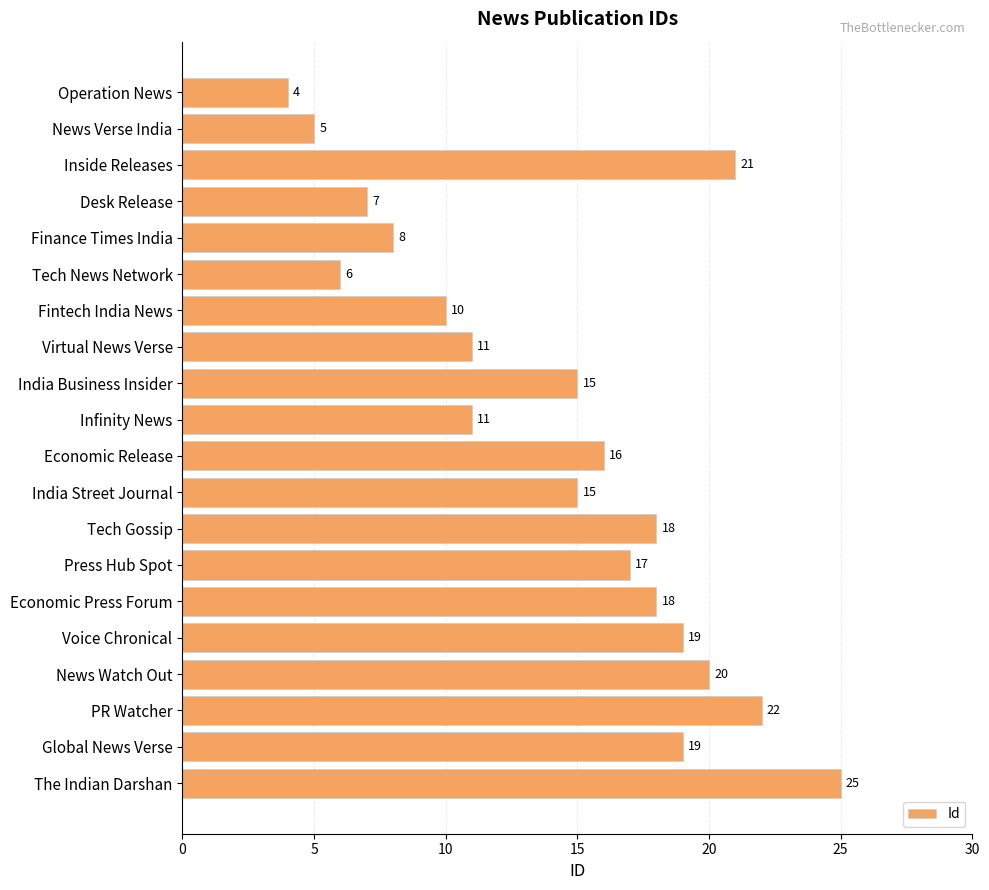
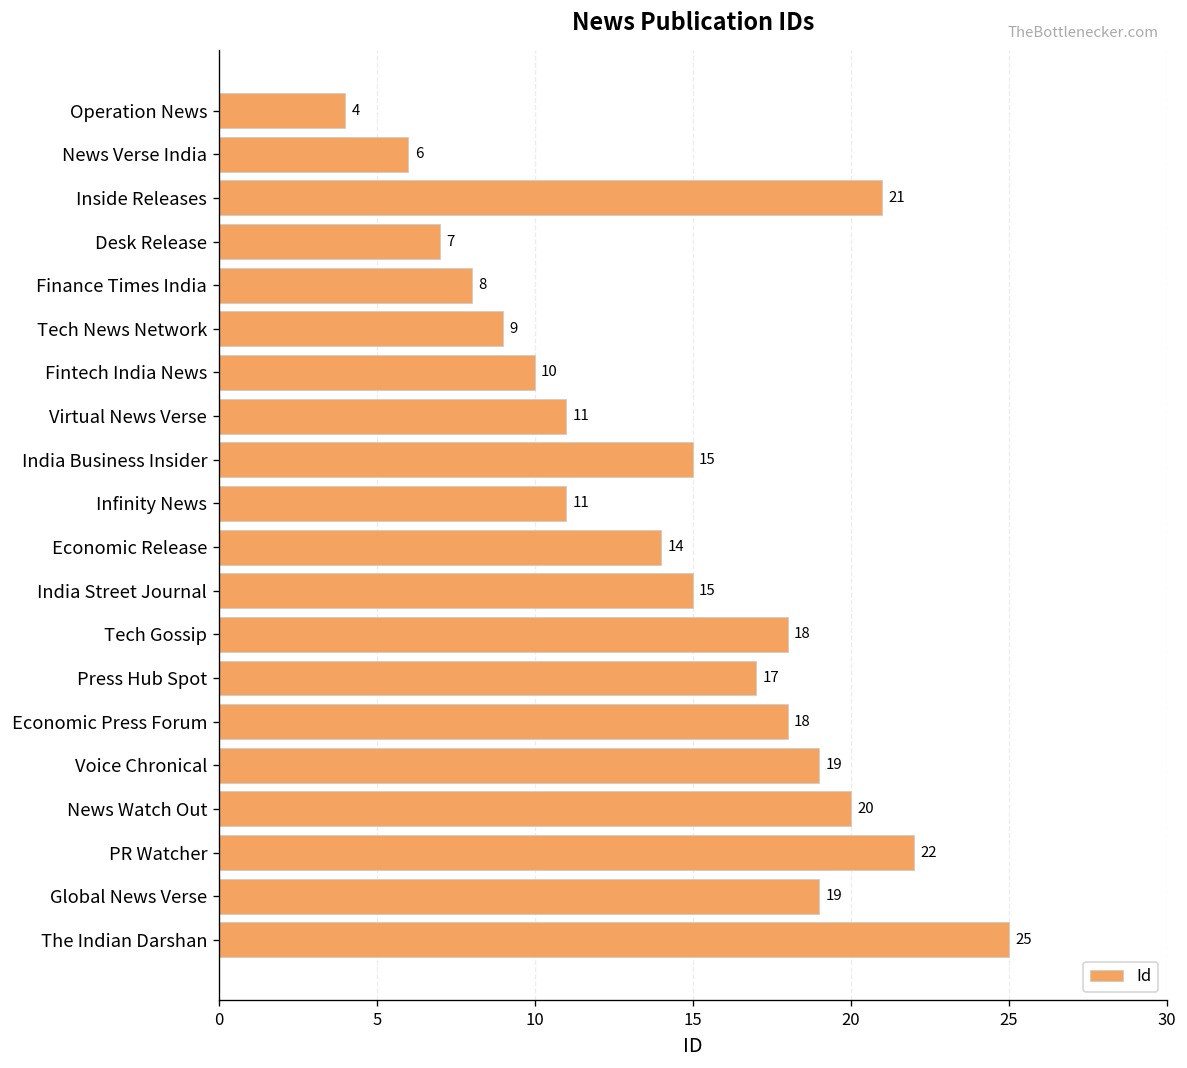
News Verse India: 5 -> 6
Tech News Network: 6 -> 9
Economic Release: 16 -> 14
